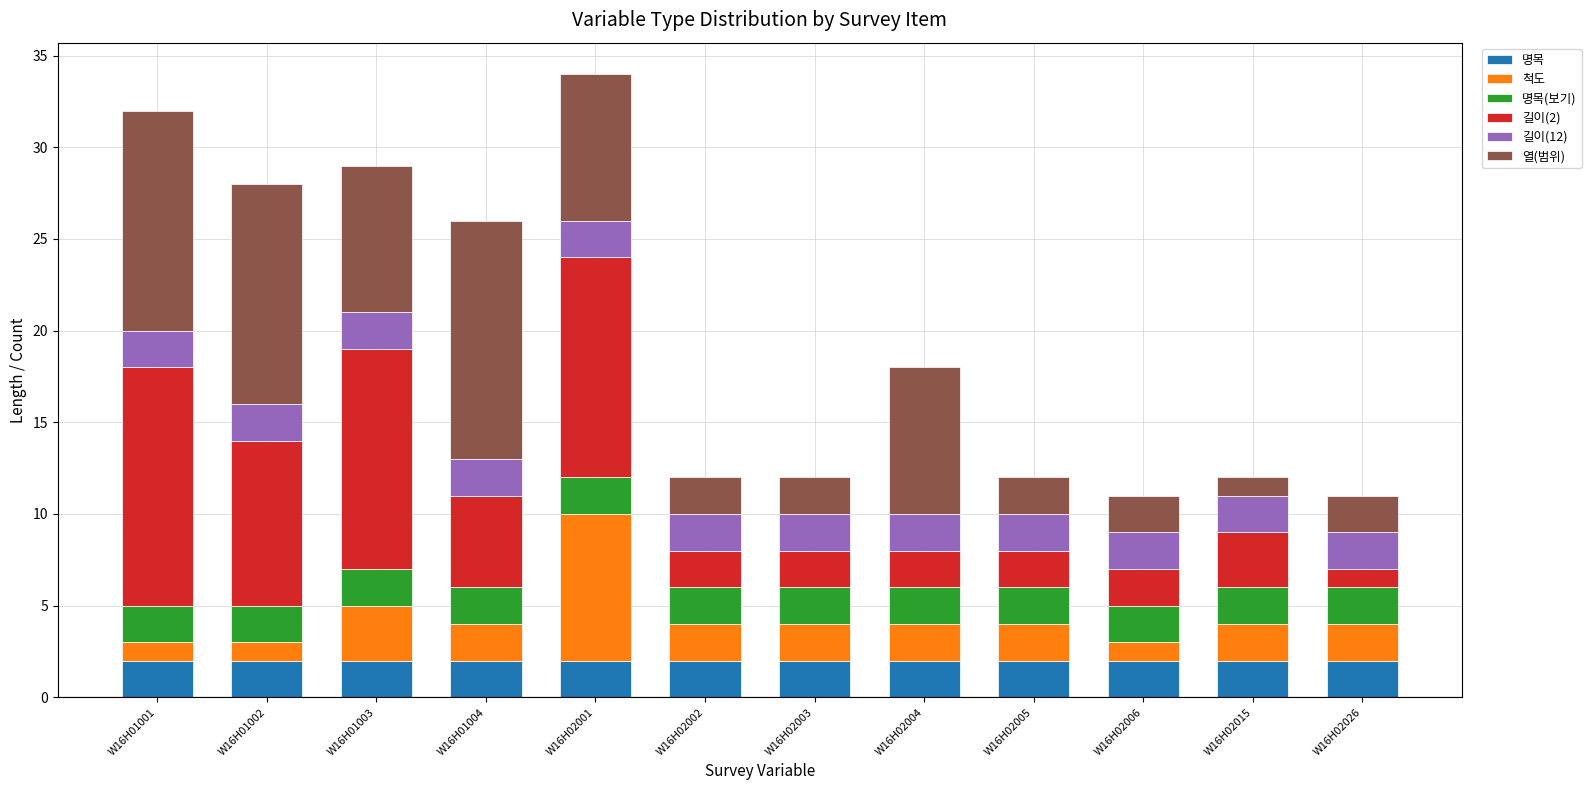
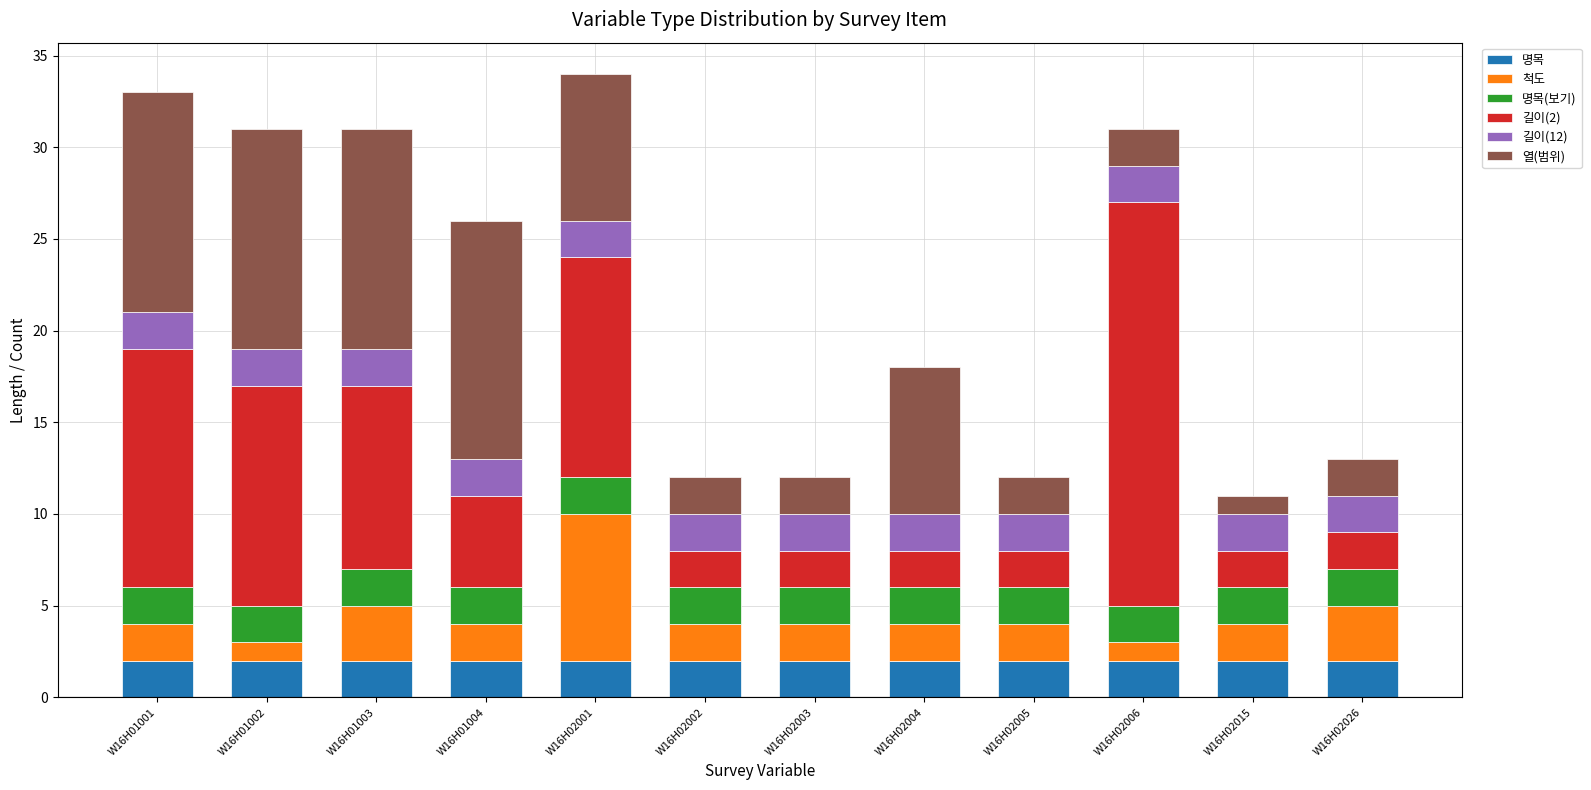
척도, W16H01001: 1 -> 2
길이(2), W16H01002: 9 -> 12
길이(2), W16H01003: 12 -> 10
열(범위), W16H01003: 8 -> 12
길이(2), W16H02006: 2 -> 22
길이(2), W16H02015: 3 -> 2
척도, W16H02026: 2 -> 3
길이(2), W16H02026: 1 -> 2
